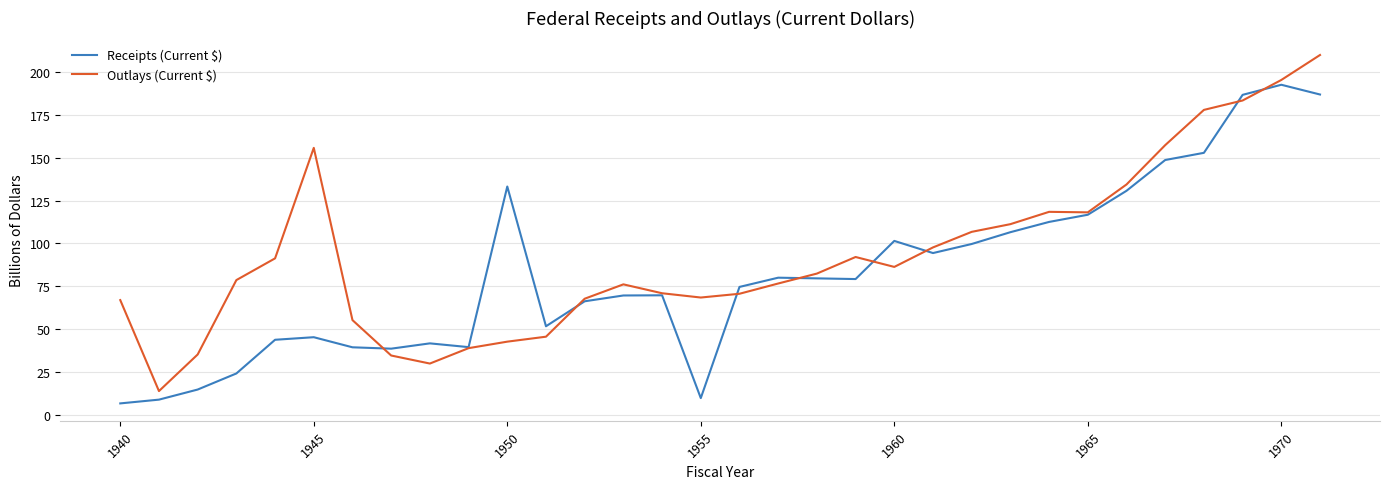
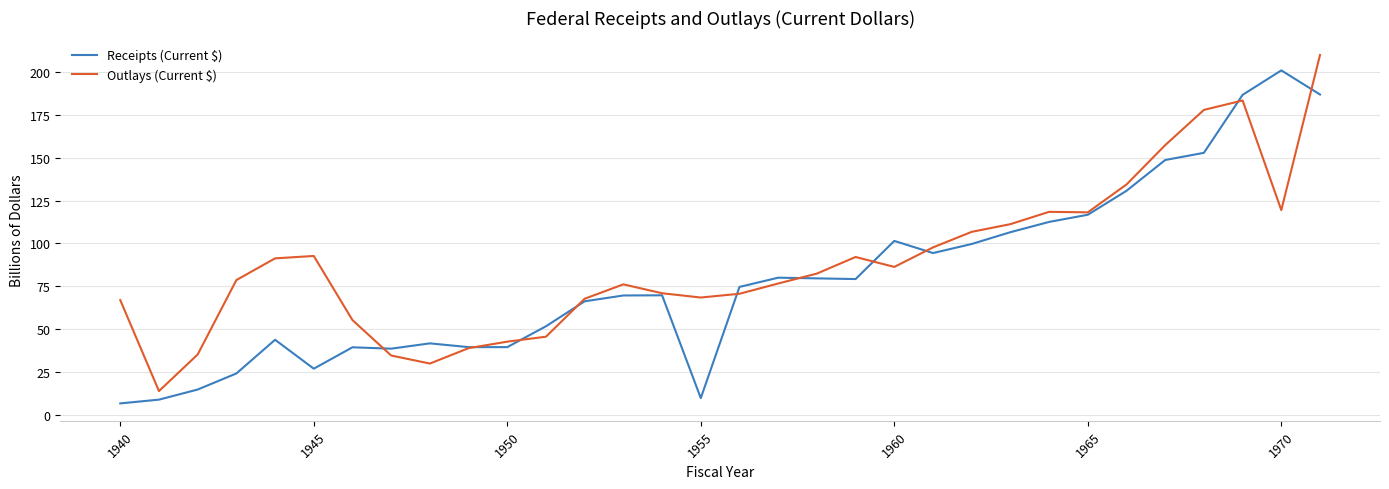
Receipts (Current $), 1945: 45 -> 27
Outlays (Current $), 1945: 156 -> 93
Receipts (Current $), 1950: 133 -> 39
Receipts (Current $), 1970: 193 -> 201
Outlays (Current $), 1970: 196 -> 120
